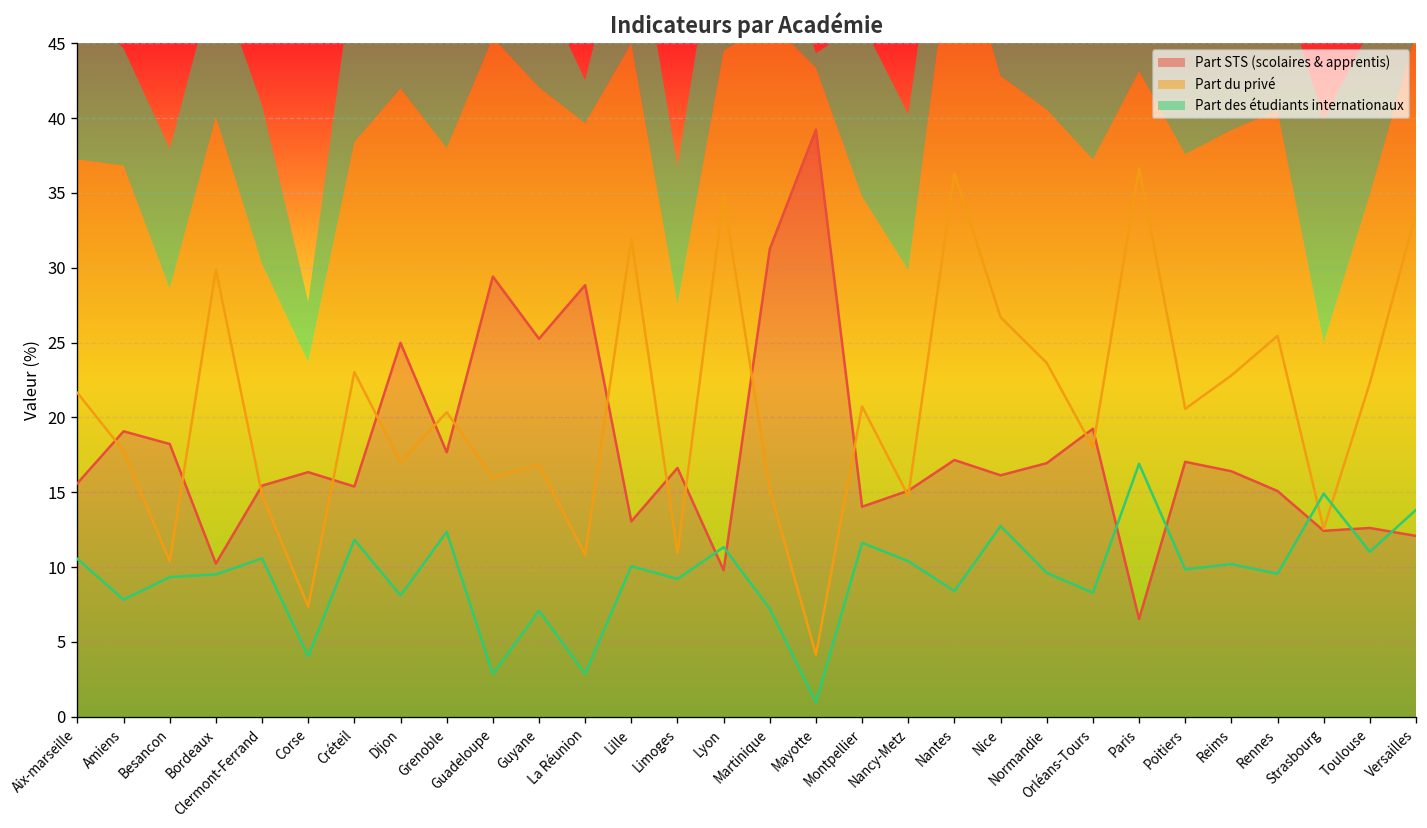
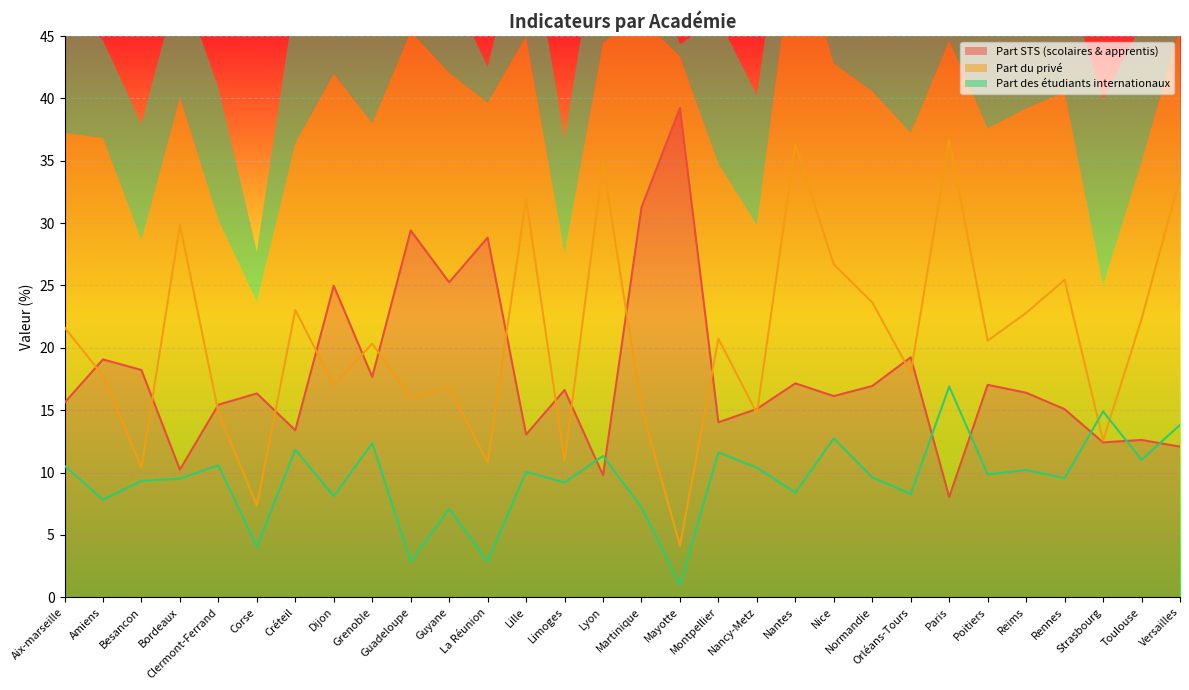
Part STS (scolaires & apprentis), Créteil: 15.4 -> 13.4
Part STS (scolaires & apprentis), Paris: 6.5 -> 8.0
